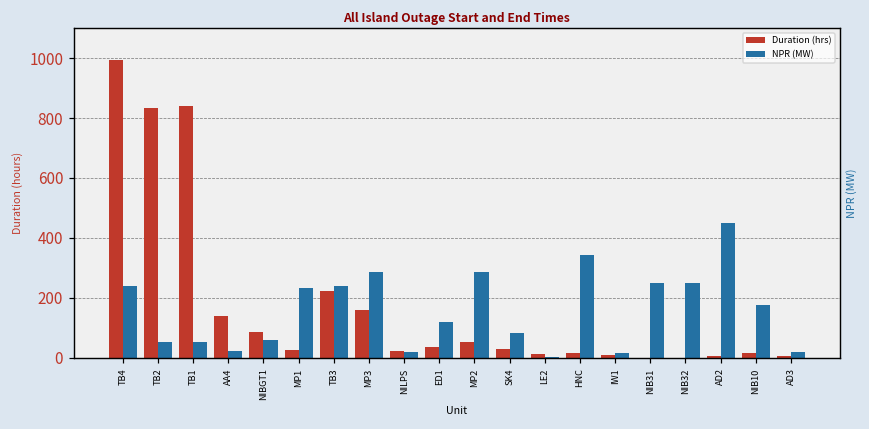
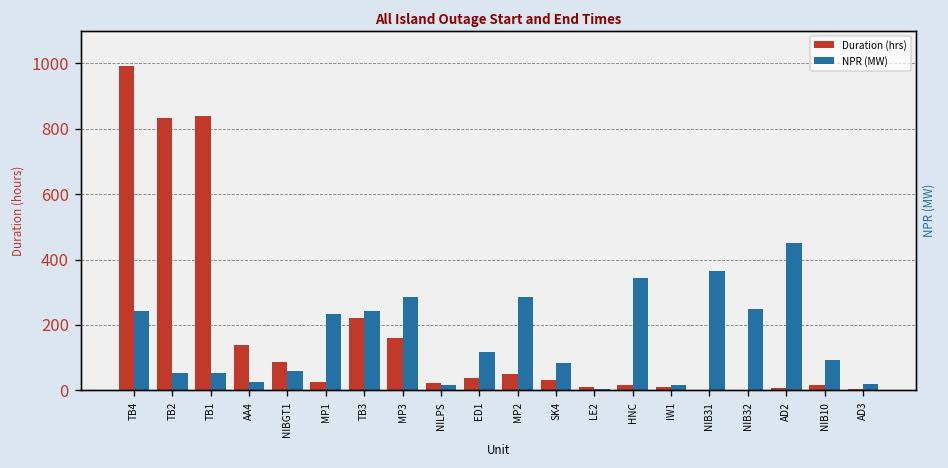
NPR (MW), NIB31: 250 -> 360
NPR (MW), NIB10: 180 -> 90
